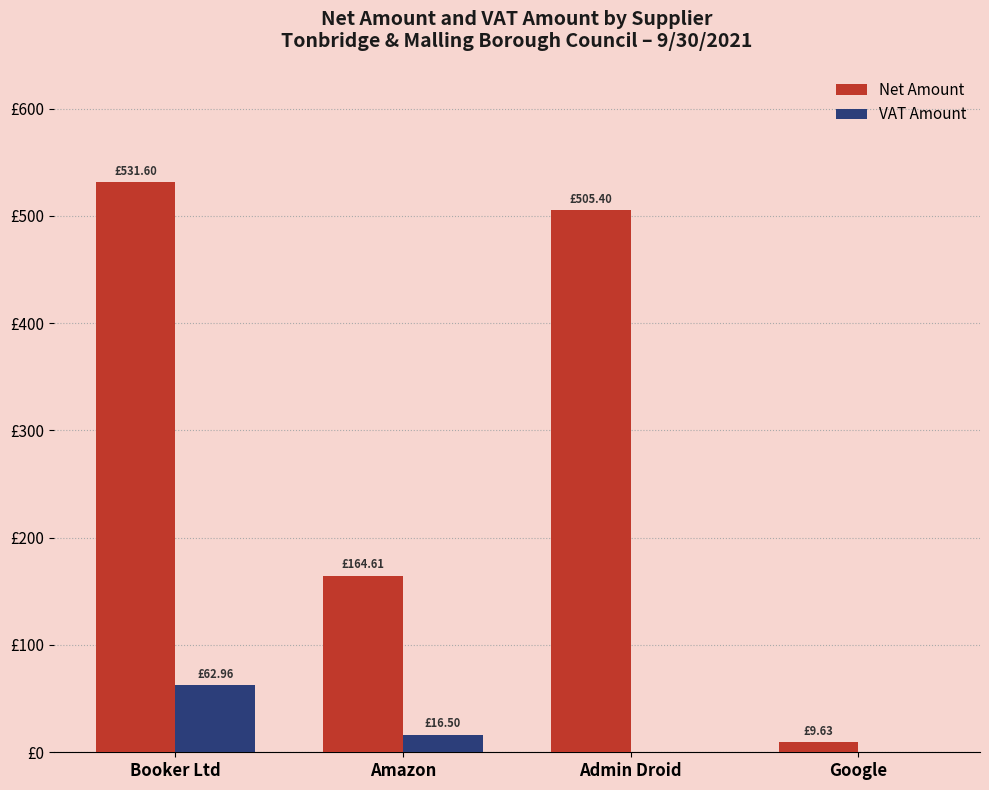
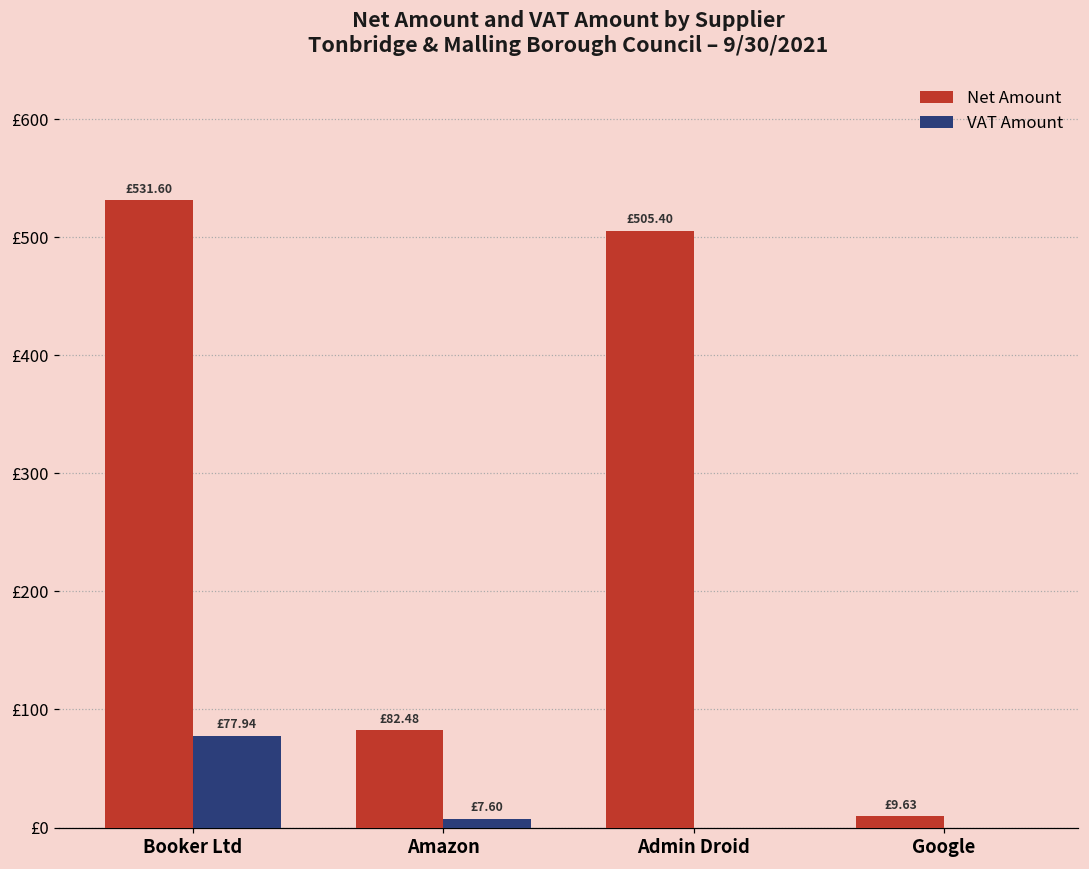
VAT Amount, Booker Ltd: £62.96 -> £77.94
Net Amount, Amazon: £164.61 -> £82.48
VAT Amount, Amazon: £16.50 -> £7.60
